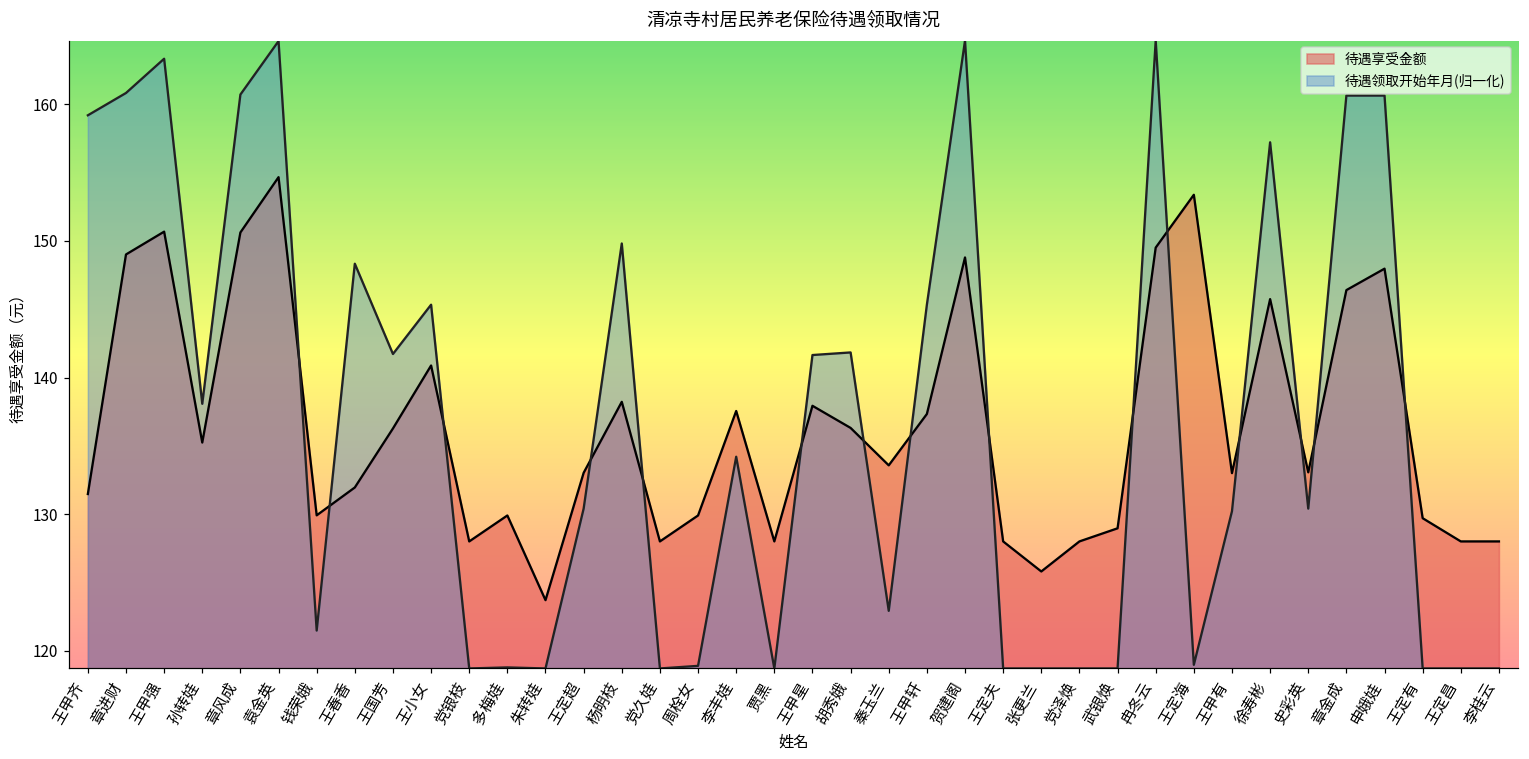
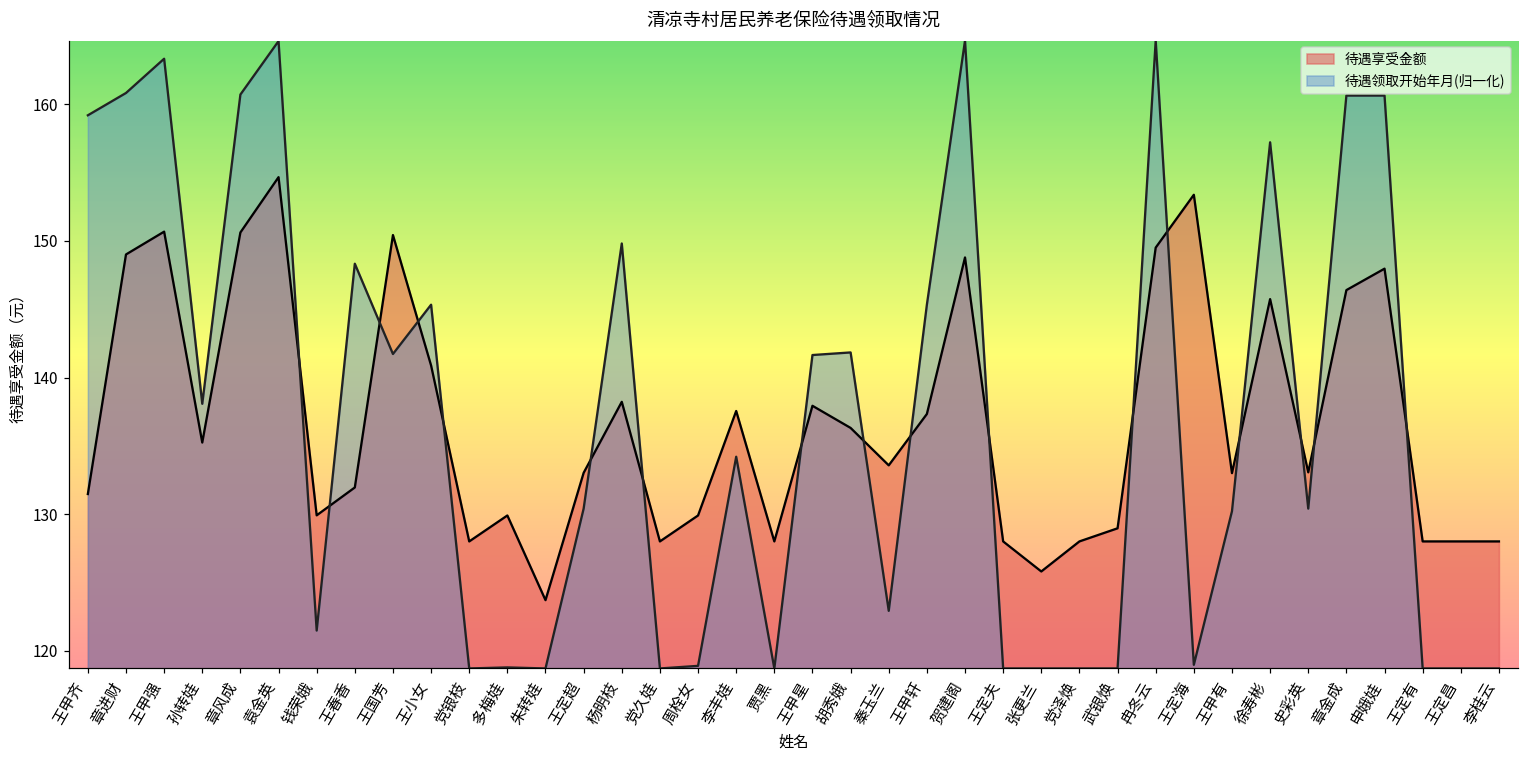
待遇享受金额, 王国芳: 136.3 -> 150.4
待遇享受金额, 王定有: 129.7 -> 128.0
